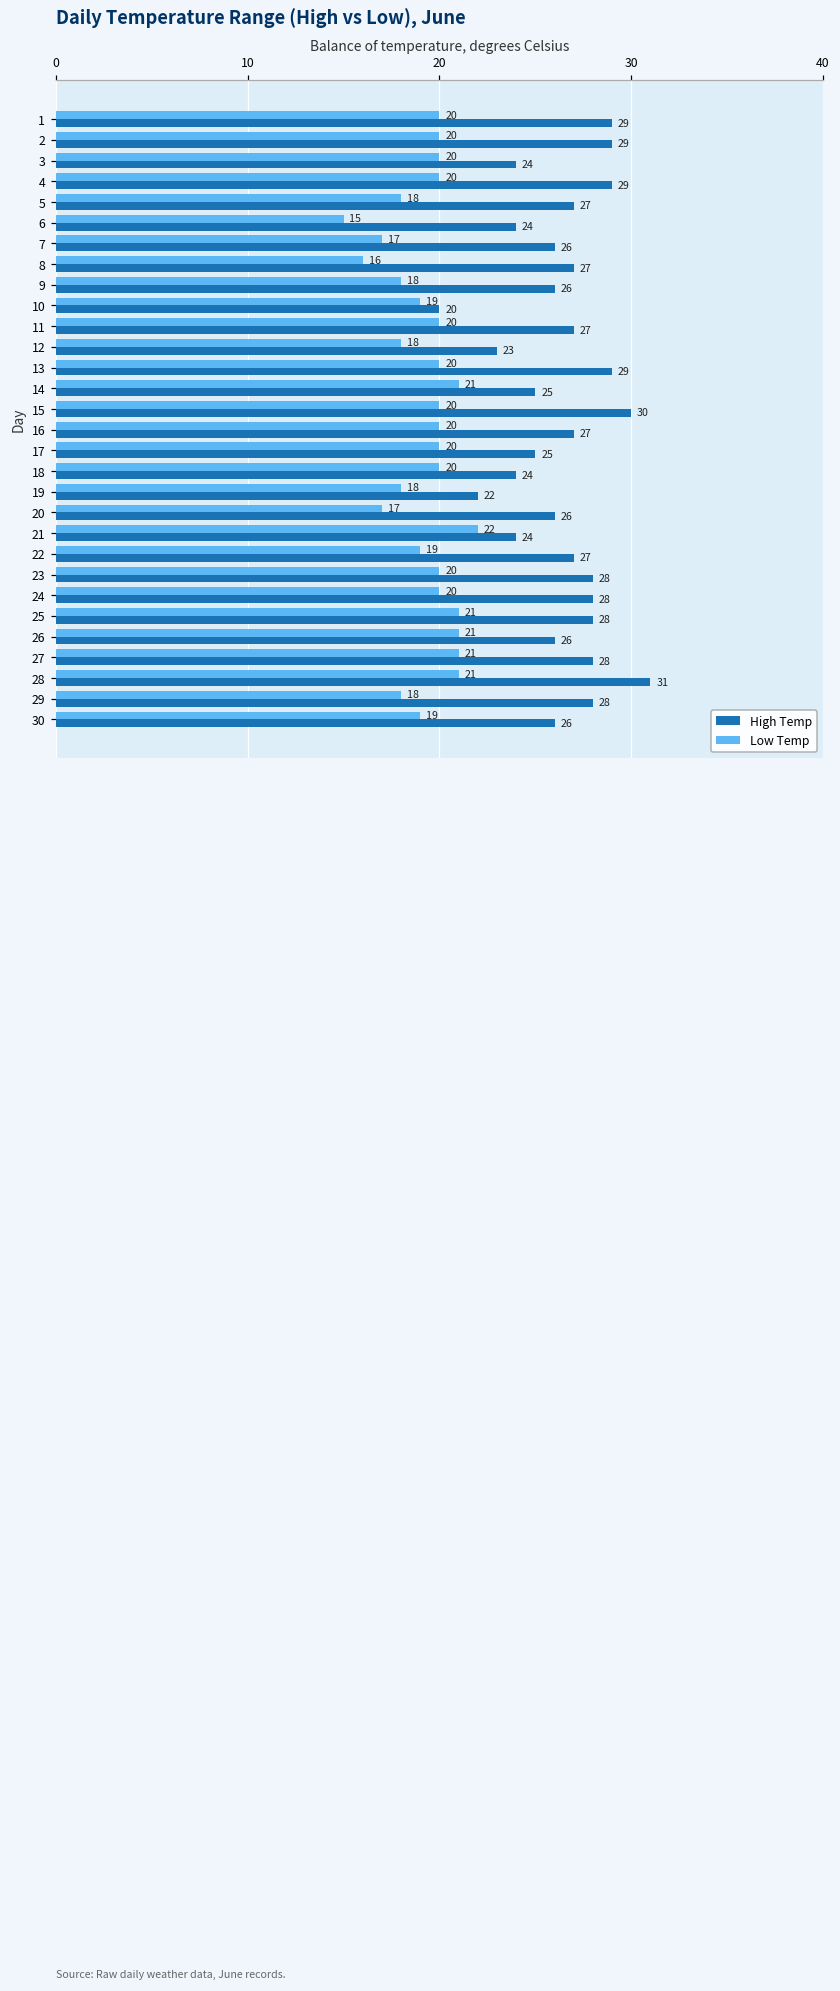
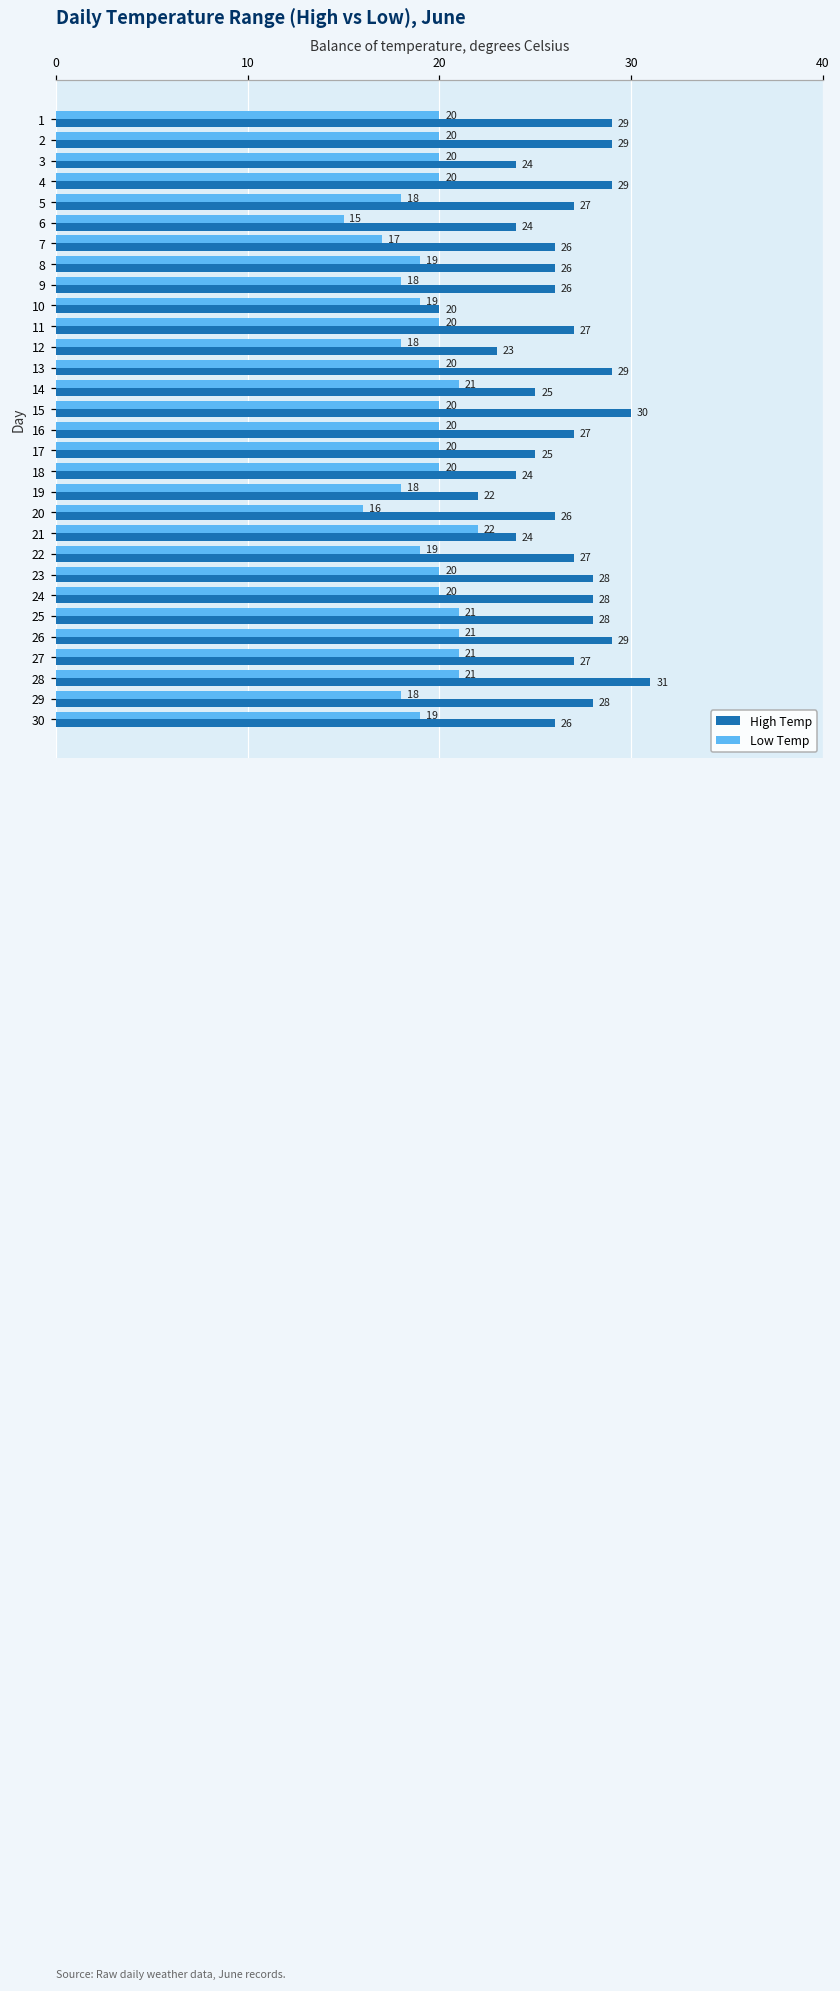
Low Temp, 8: 16 -> 19
High Temp, 8: 27 -> 26
Low Temp, 20: 17 -> 16
High Temp, 26: 26 -> 29
High Temp, 27: 28 -> 27
